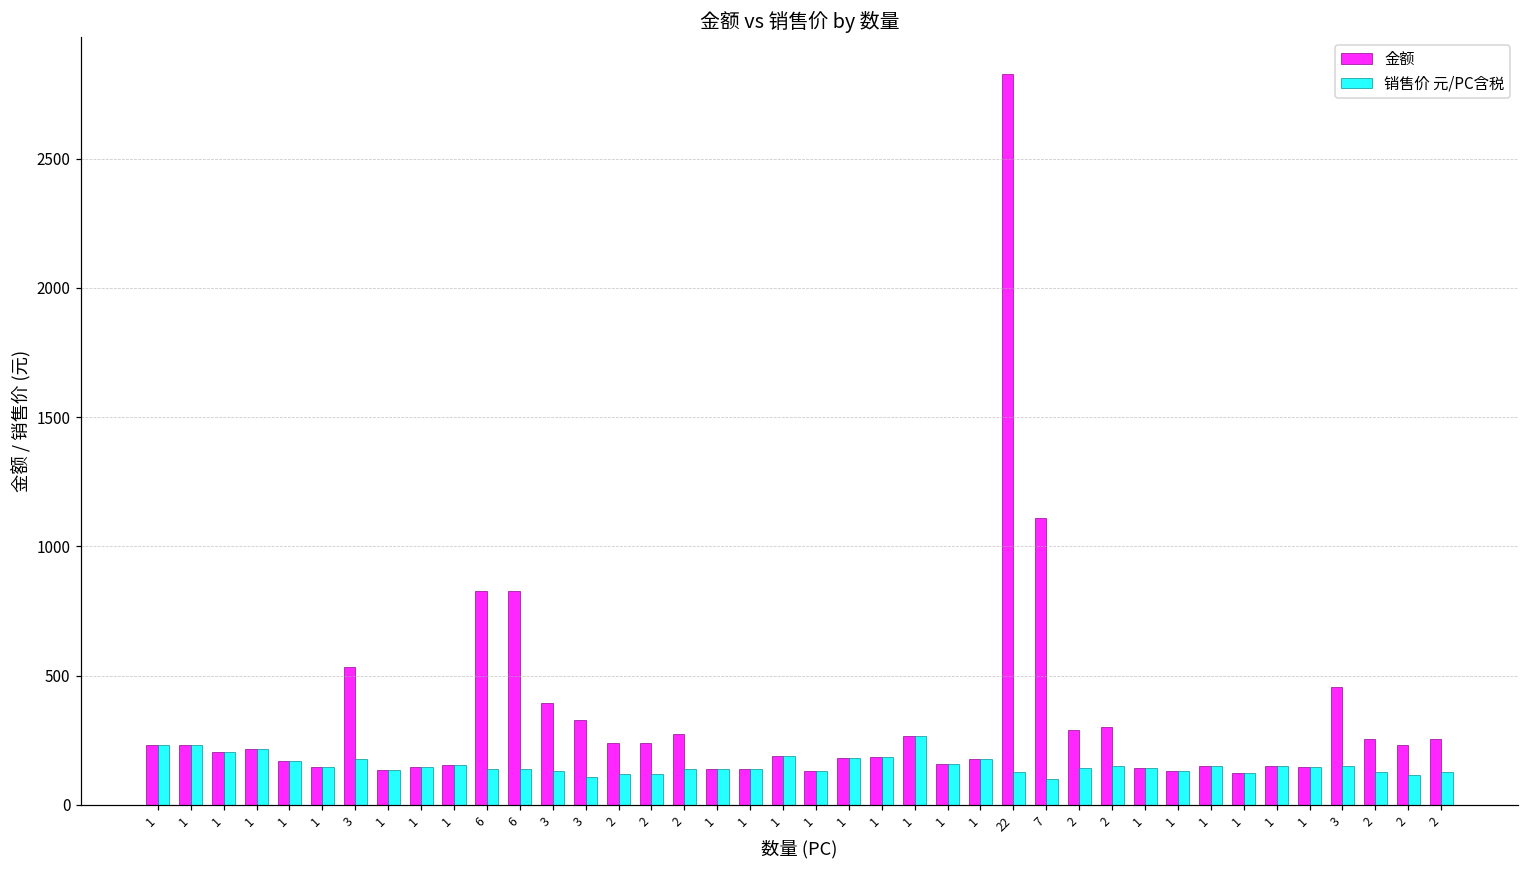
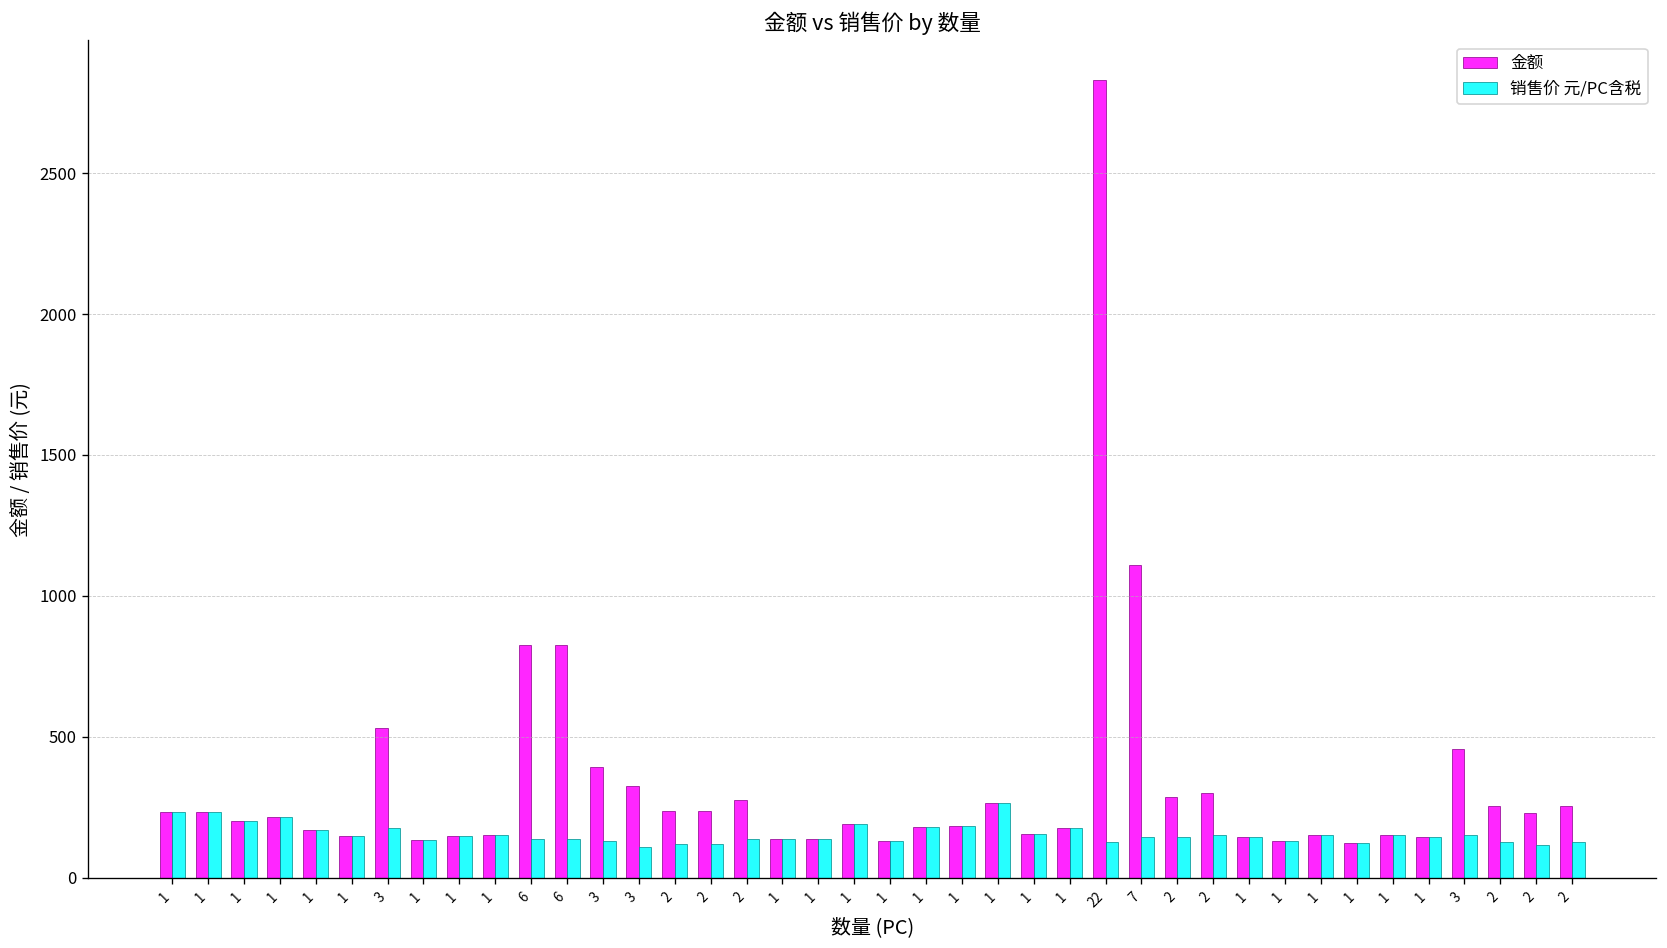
销售价 元/PC含税, 7: 100 -> 140
